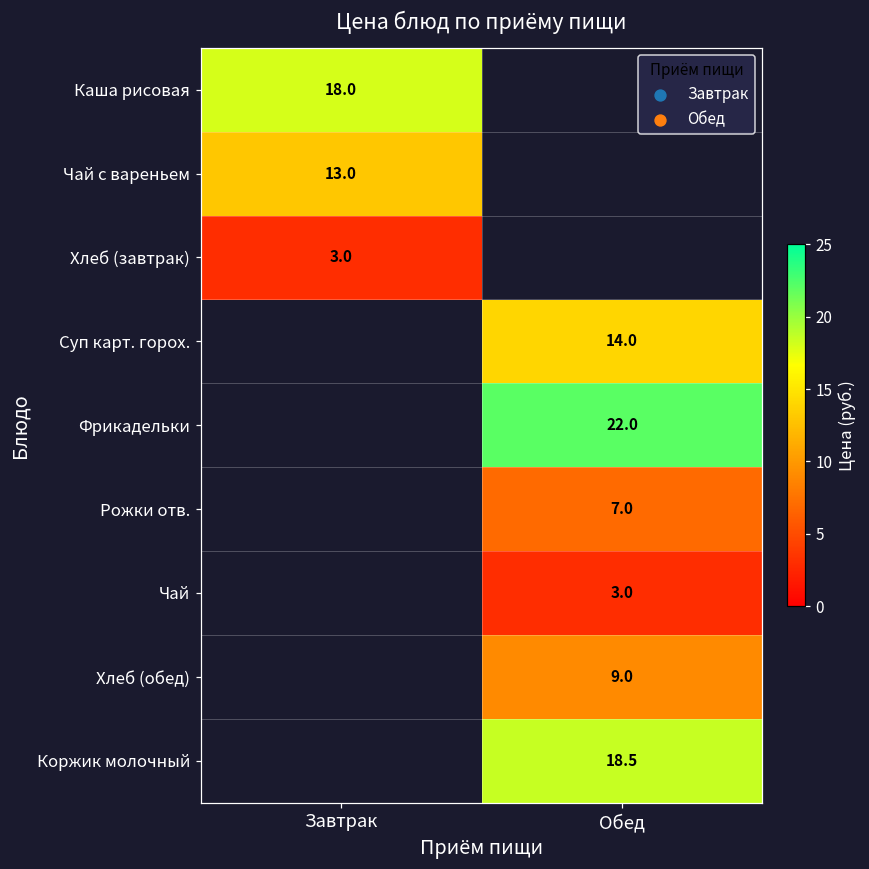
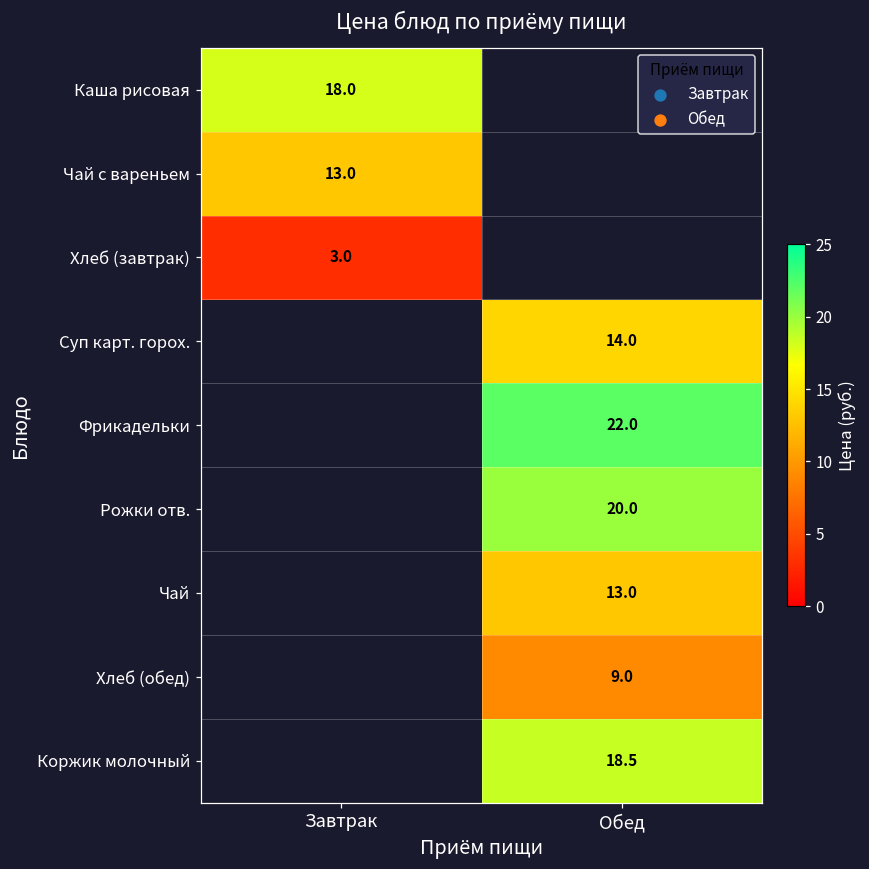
Рожки отв., Обед: 7.0 -> 20.0
Чай, Обед: 3.0 -> 13.0
